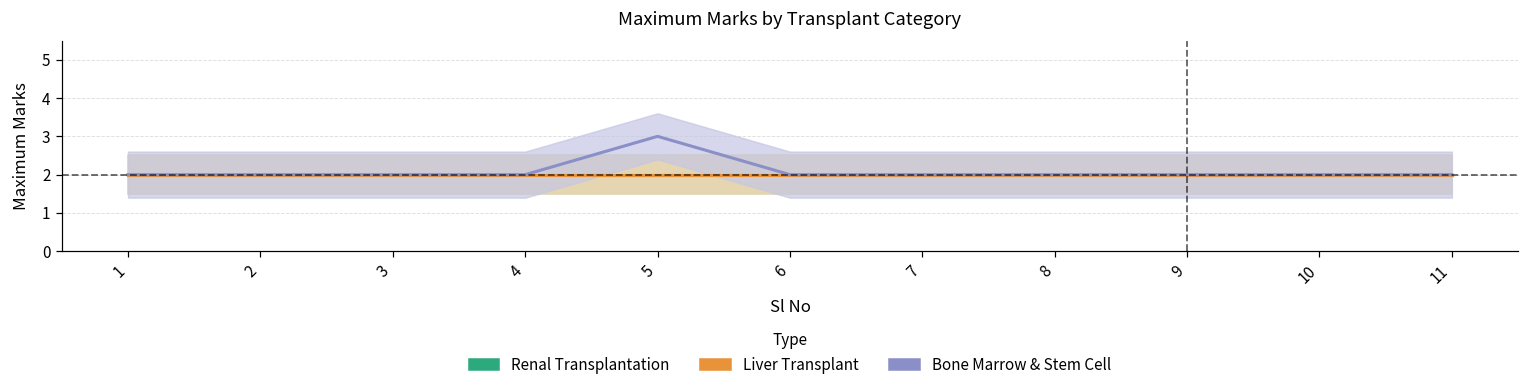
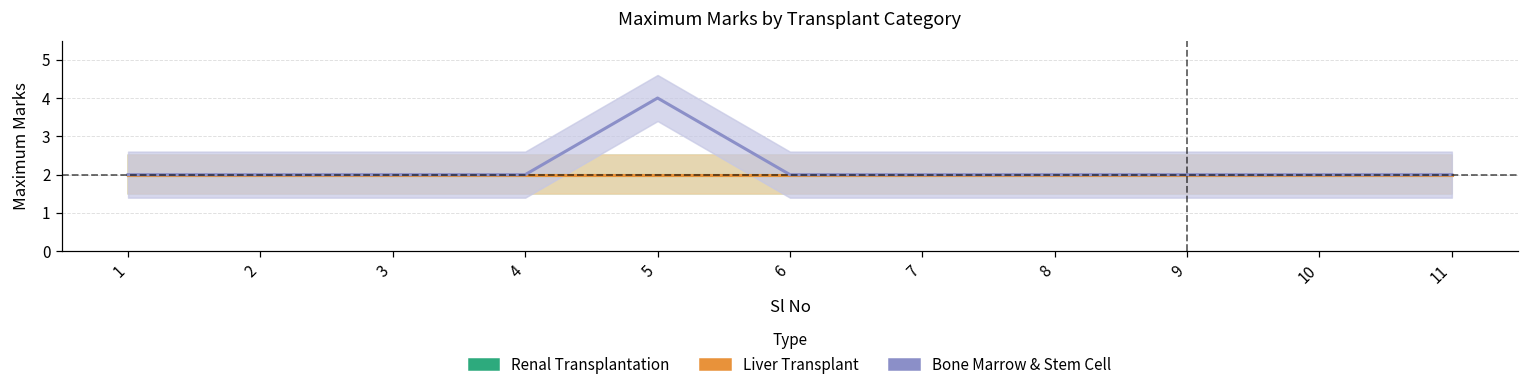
Bone Marrow & Stem Cell, 5: 3 -> 4
